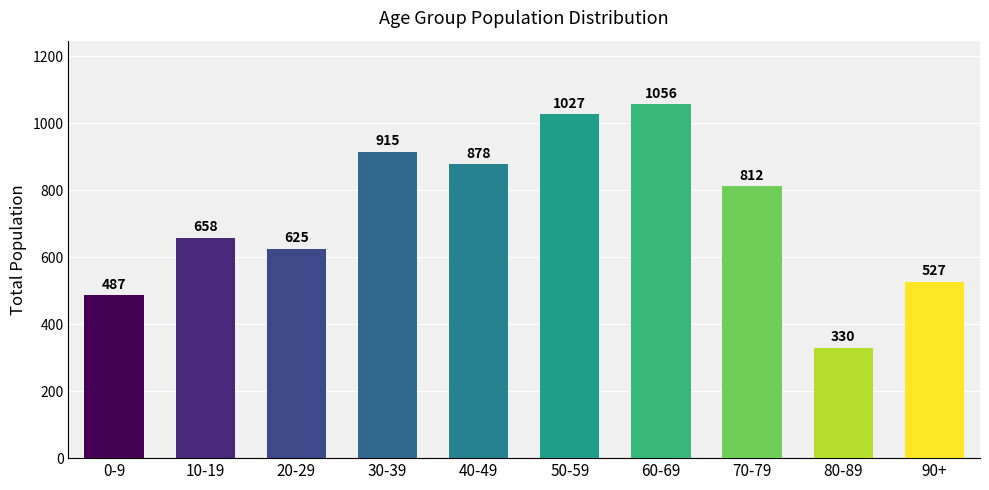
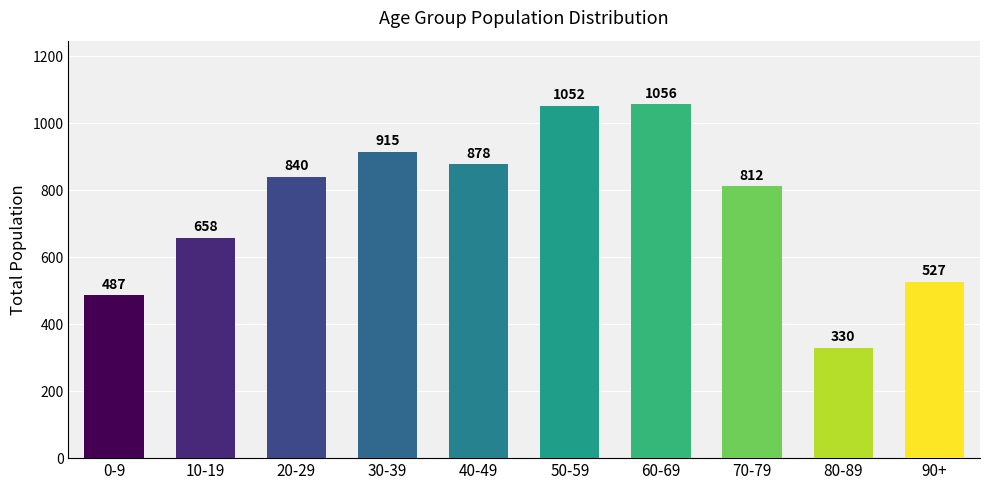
20-29: 625 -> 840
50-59: 1027 -> 1052
